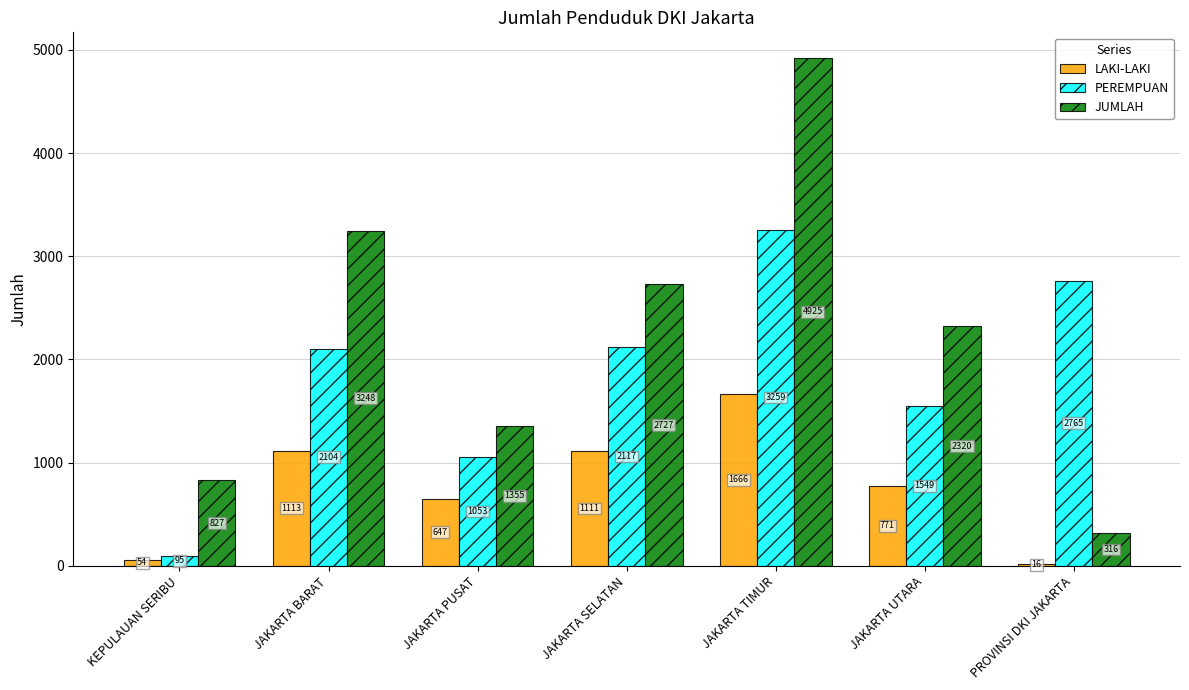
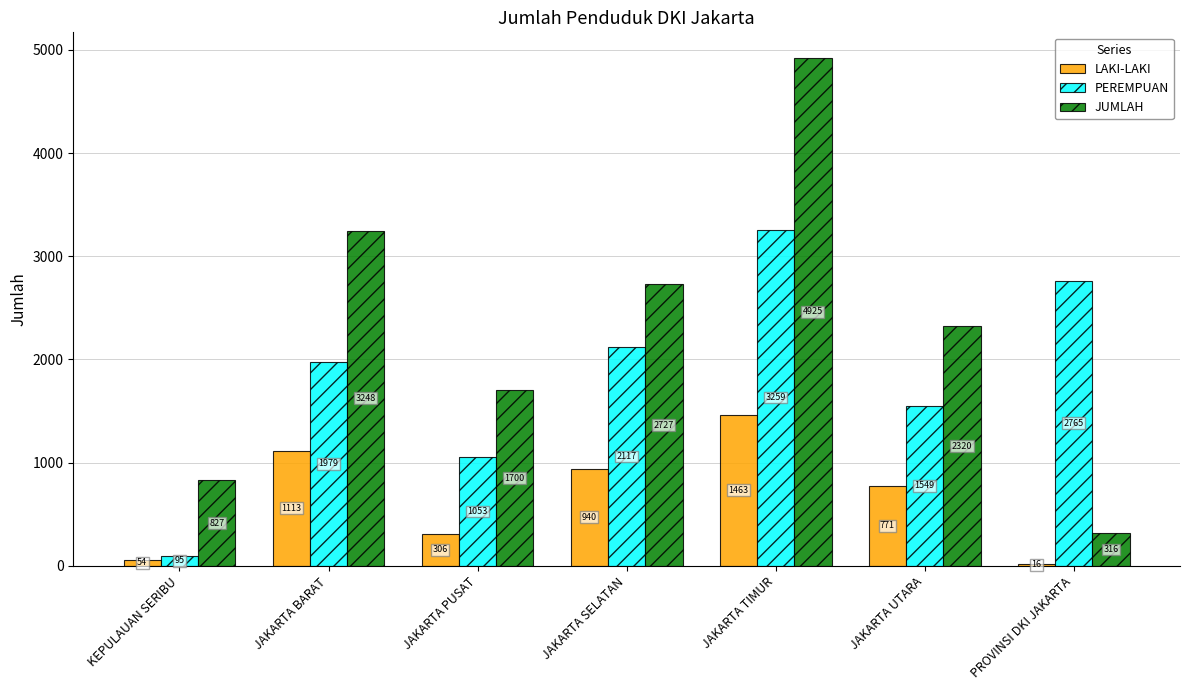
PEREMPUAN, JAKARTA BARAT: 2104 -> 1979
LAKI-LAKI, JAKARTA PUSAT: 647 -> 306
JUMLAH, JAKARTA PUSAT: 1355 -> 1700
LAKI-LAKI, JAKARTA SELATAN: 1111 -> 940
LAKI-LAKI, JAKARTA TIMUR: 1666 -> 1463
